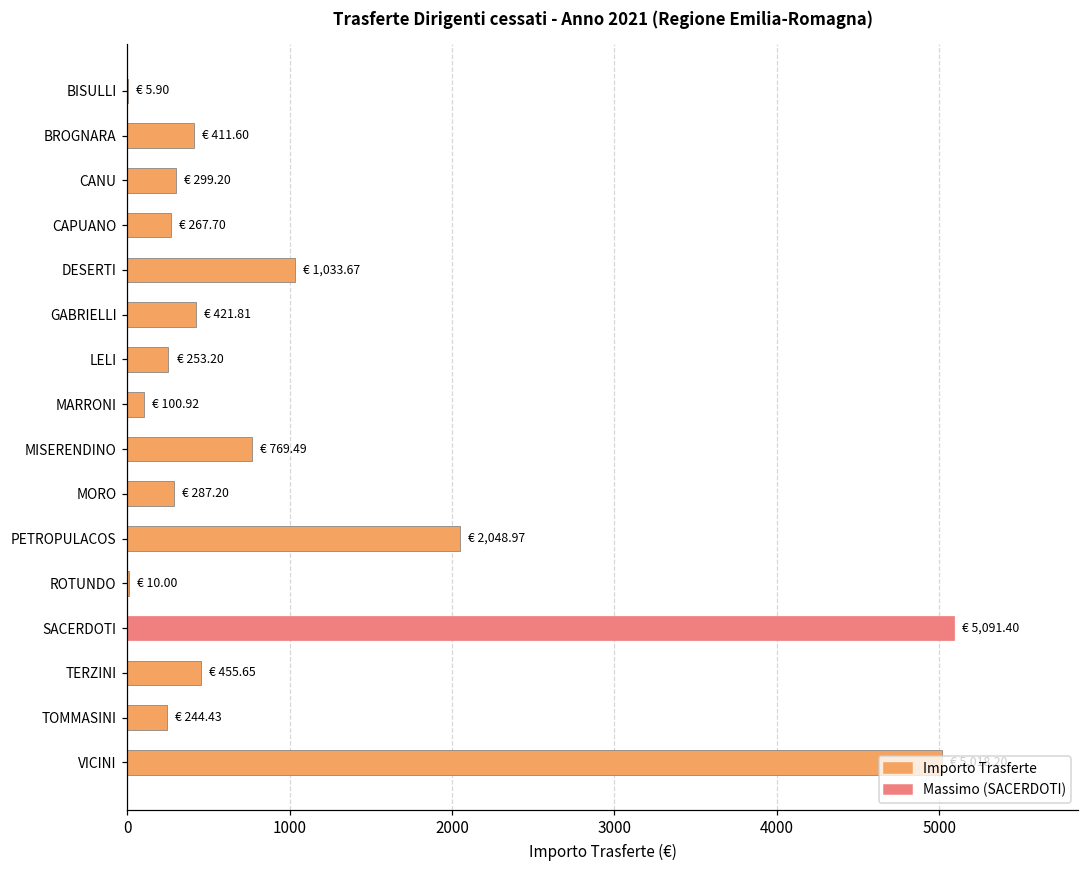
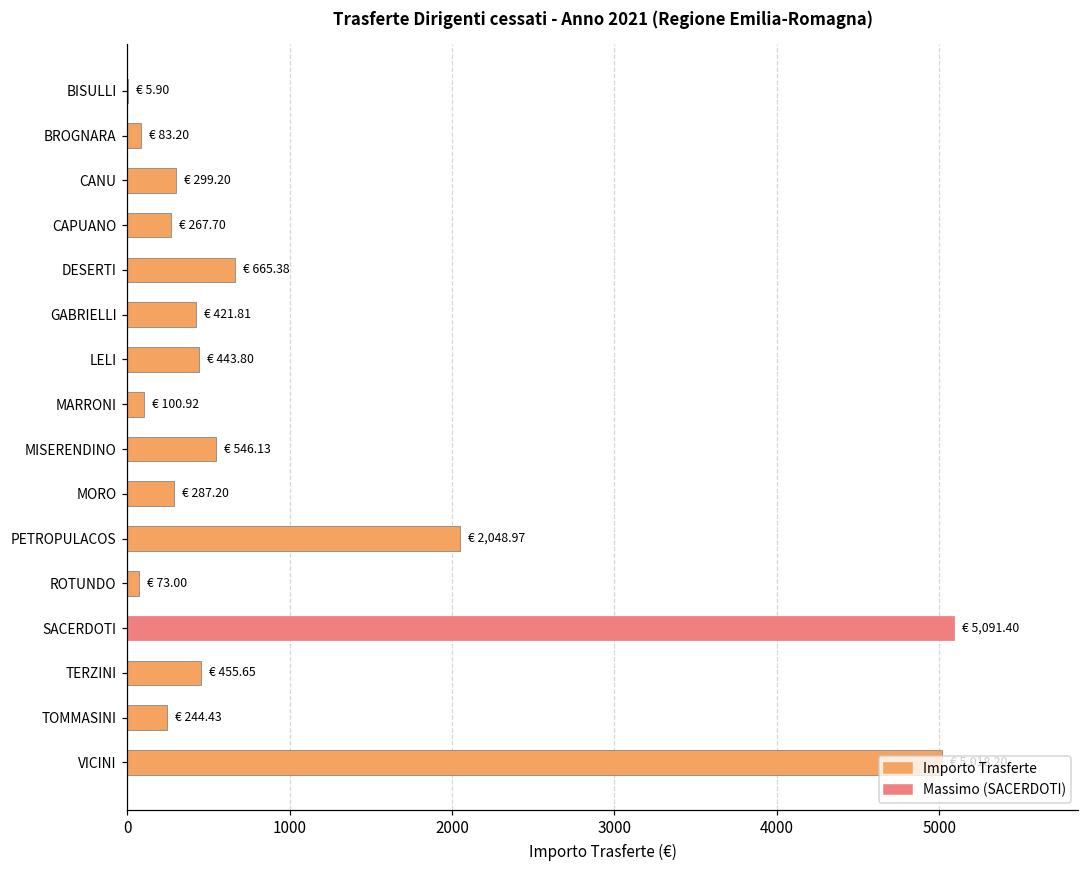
BROGNARA: 411.60 -> 83.20
DESERTI: 1,033.67 -> 665.38
LELI: 253.20 -> 443.80
MISERENDINO: 769.49 -> 546.13
ROTUNDO: 10.00 -> 73.00
